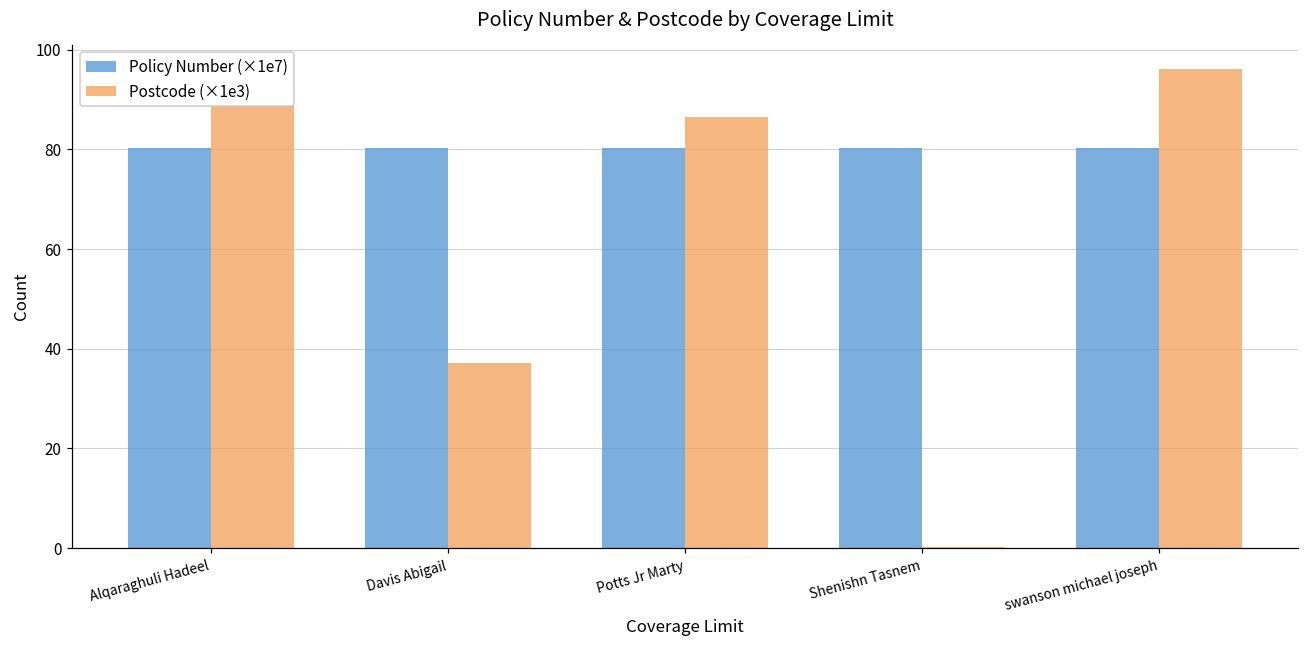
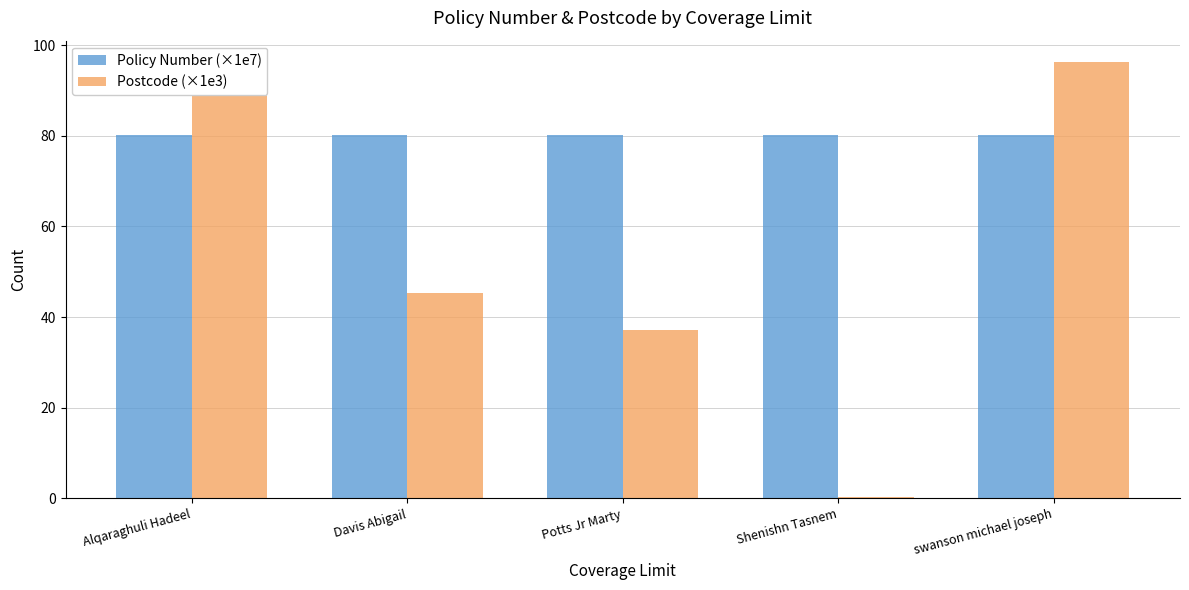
Postcode (×1e3), Davis Abigail: 37 -> 45
Postcode (×1e3), Potts Jr Marty: 87 -> 37
